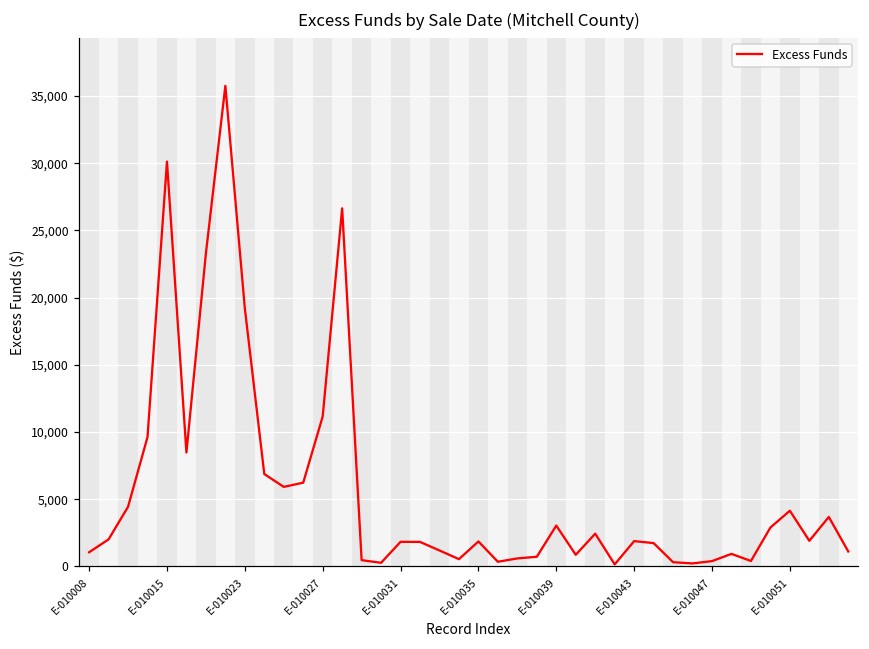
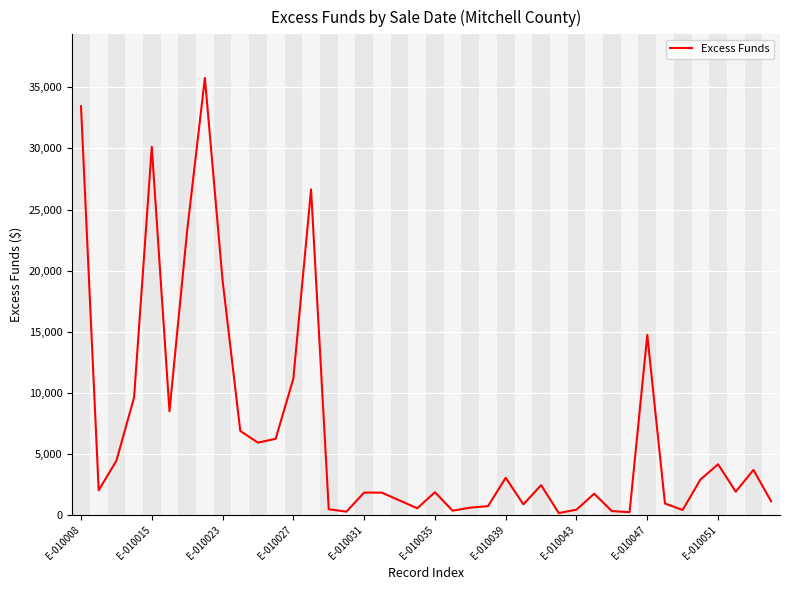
E-010008: 1,000 -> 33,500
E-010043: 1,900 -> 400
E-010047: 400 -> 14,700
